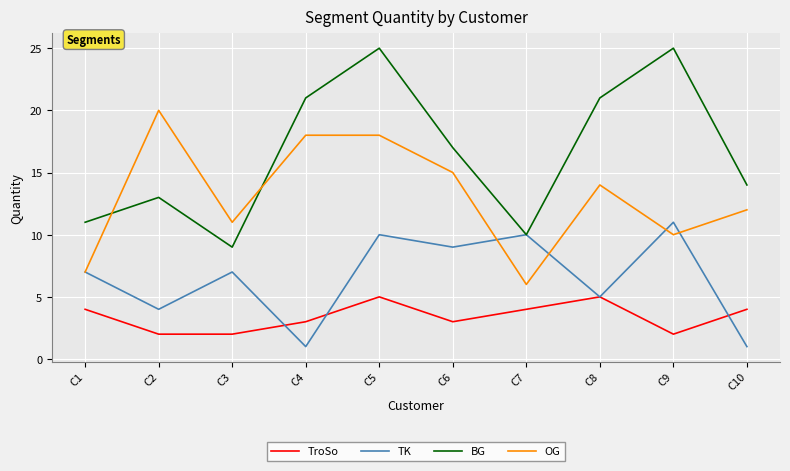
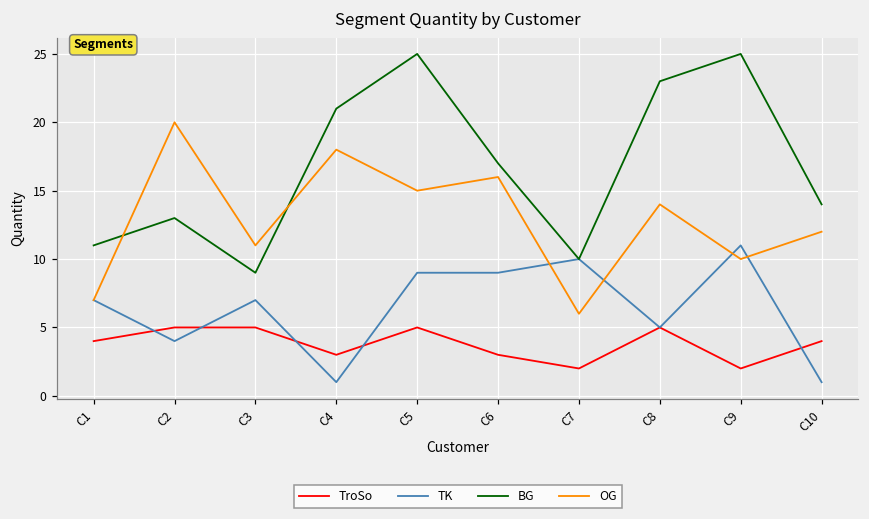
TroSo, C2: 2 -> 5
TroSo, C3: 2 -> 5
TK, C5: 10 -> 9
OG, C5: 18 -> 15
OG, C6: 15 -> 16
TroSo, C7: 4 -> 2
BG, C8: 21 -> 23
